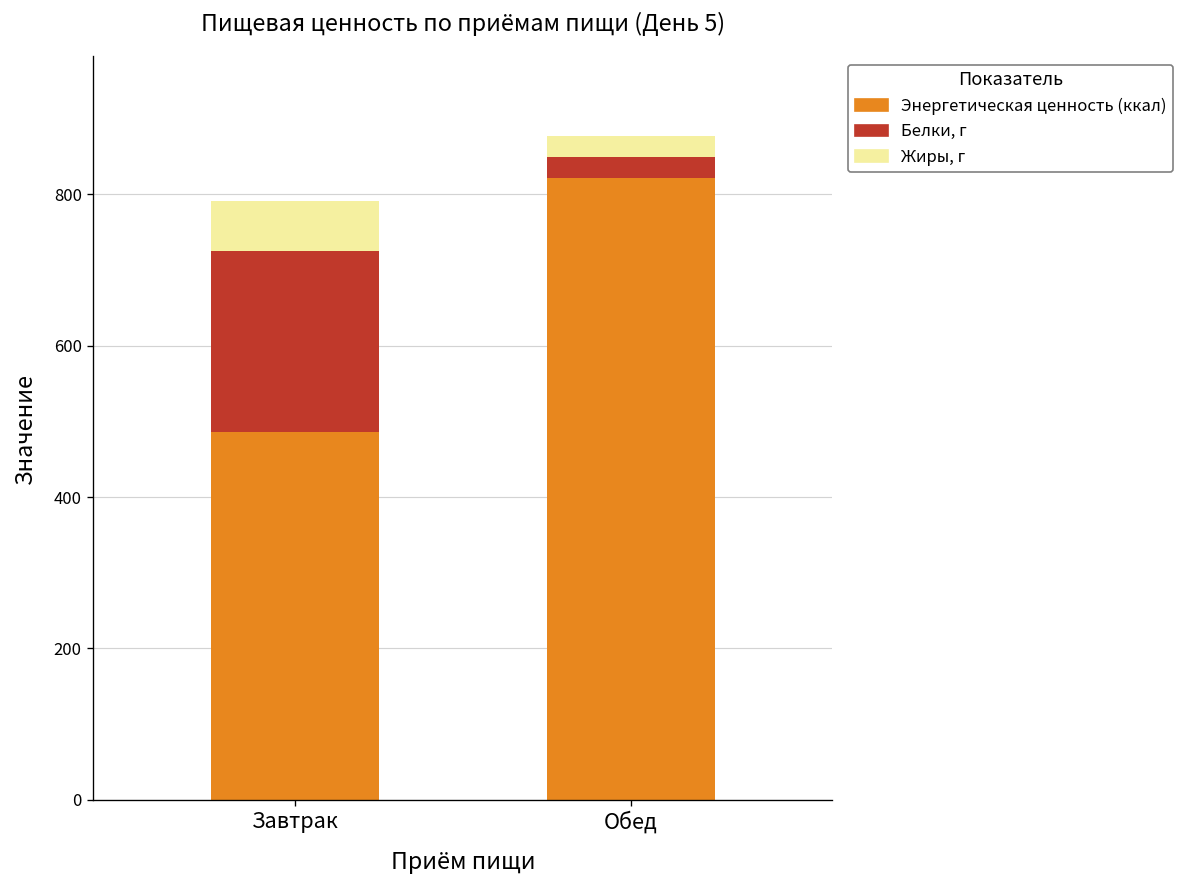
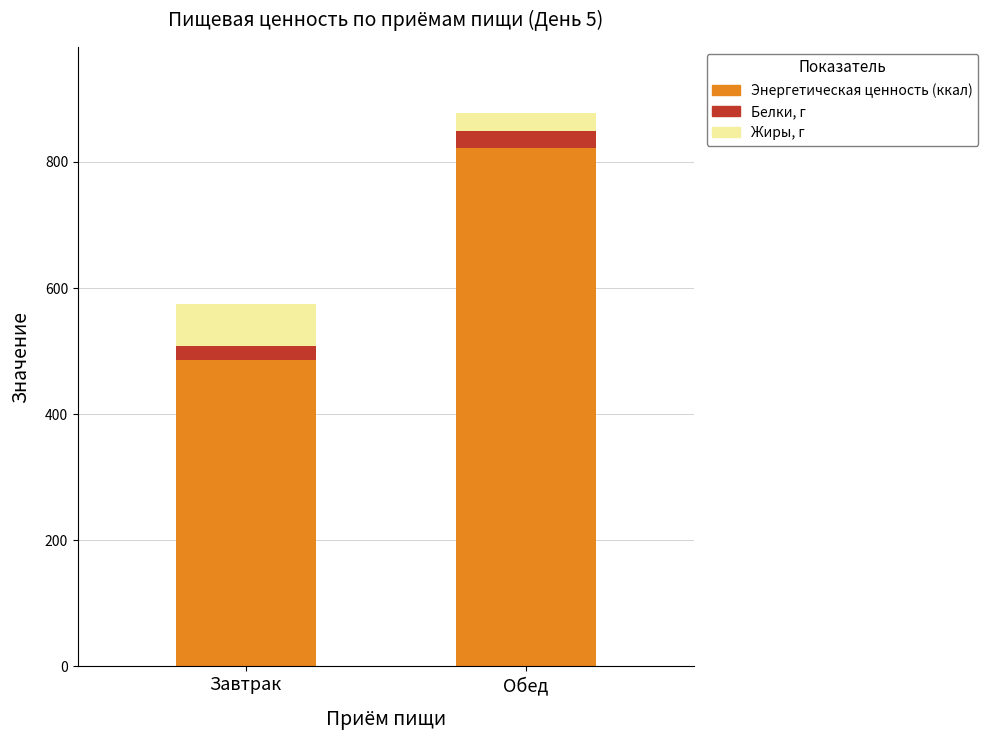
Белки, г, Завтрак: 240 -> 20
